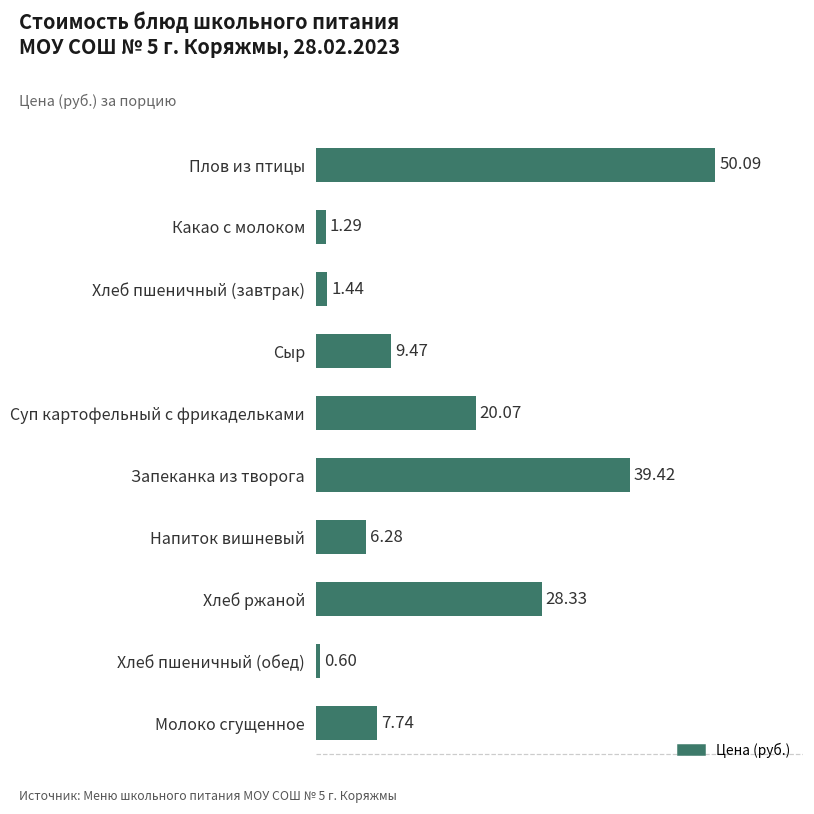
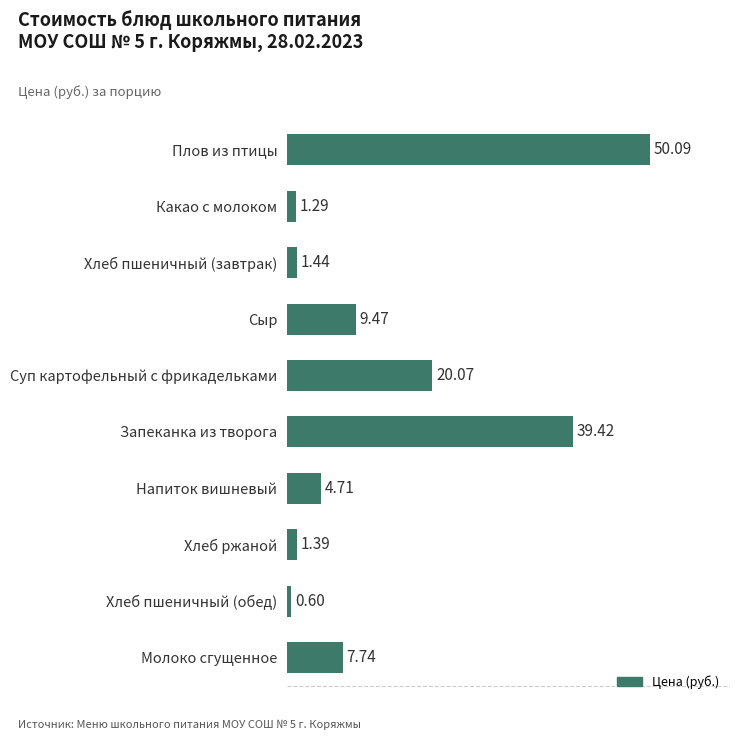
Напиток вишневый: 6.28 -> 4.71
Хлеб ржаной: 28.33 -> 1.39
